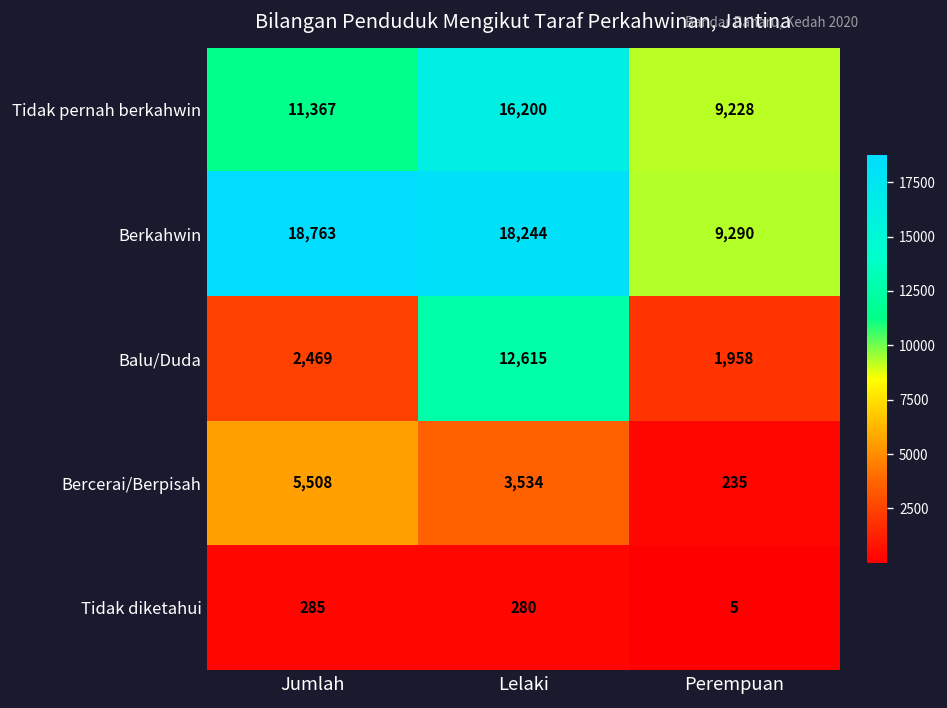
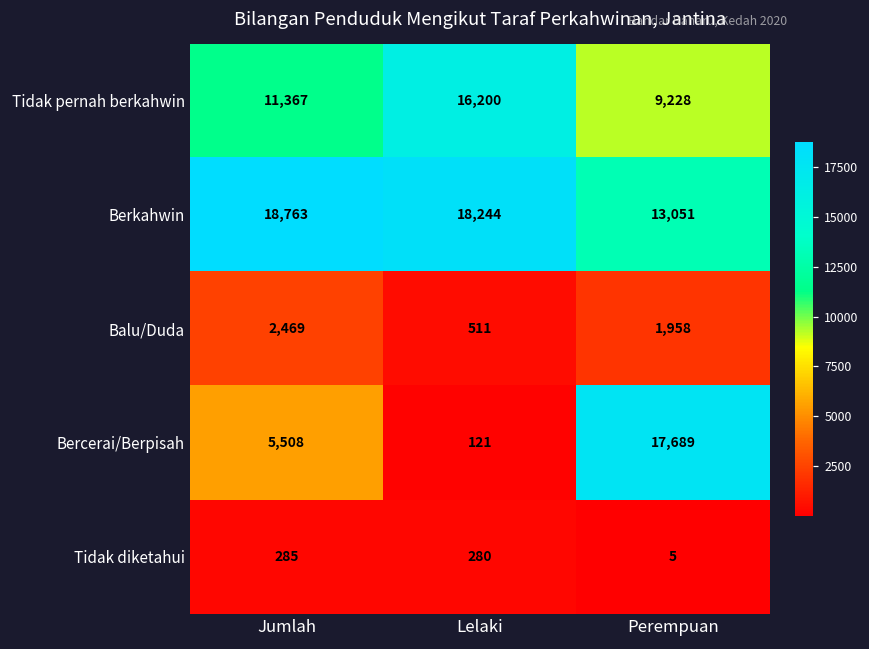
Berkahwin, Perempuan: 9,290 -> 13,051
Balu/Duda, Lelaki: 12,615 -> 511
Bercerai/Berpisah, Lelaki: 3,534 -> 121
Bercerai/Berpisah, Perempuan: 235 -> 17,689
